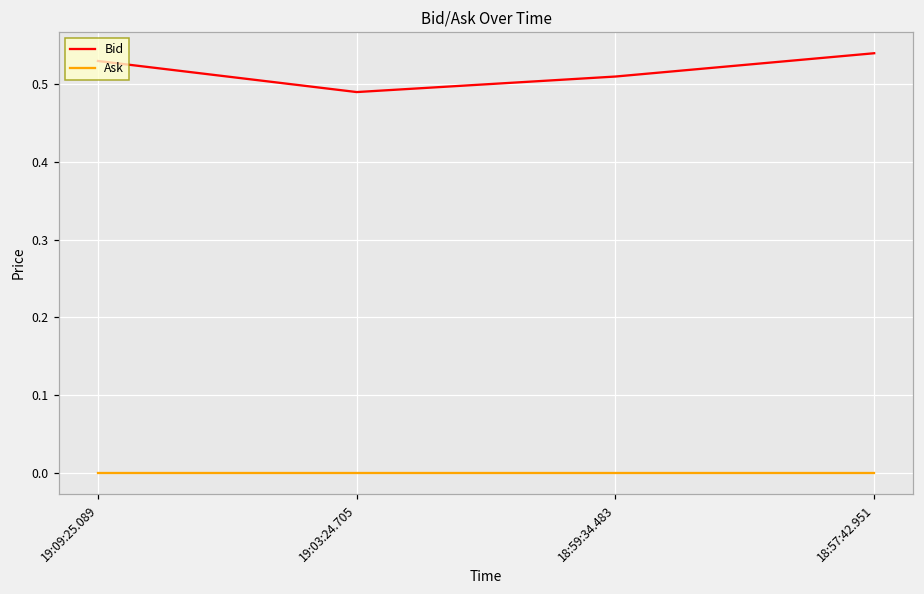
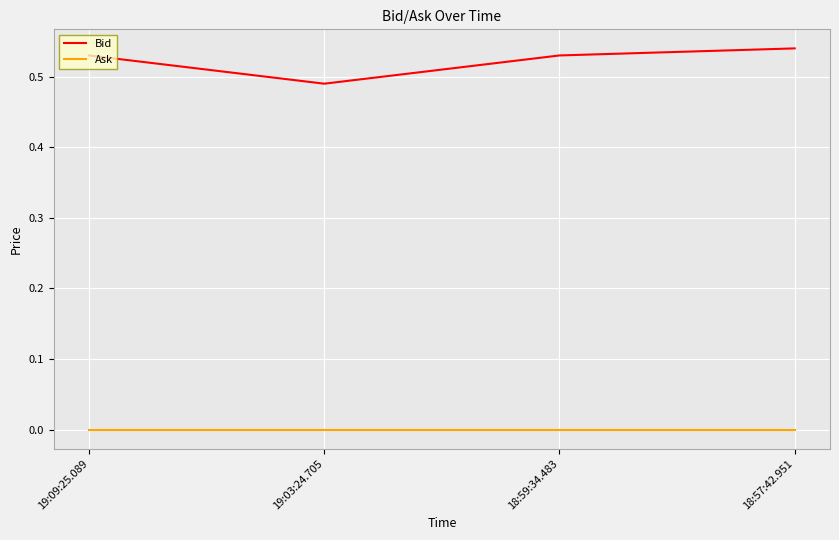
Bid, 18:59:34.483: 0.51 -> 0.53
